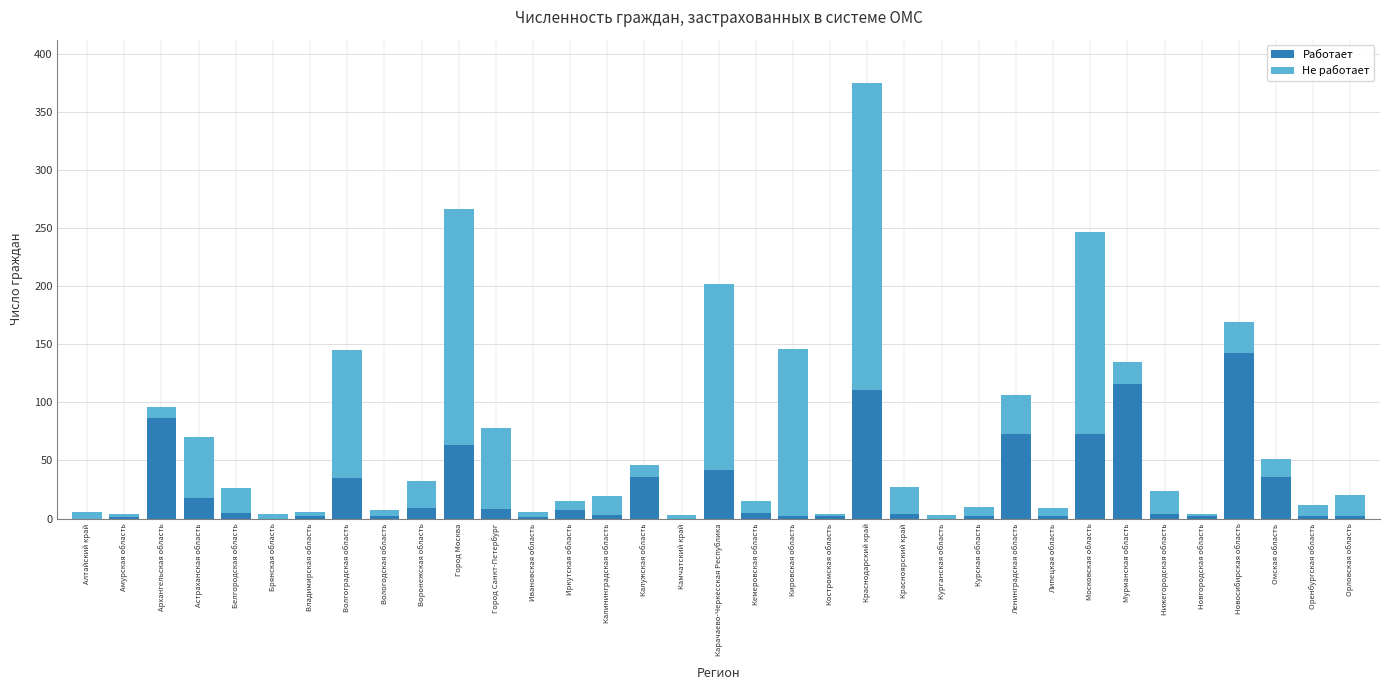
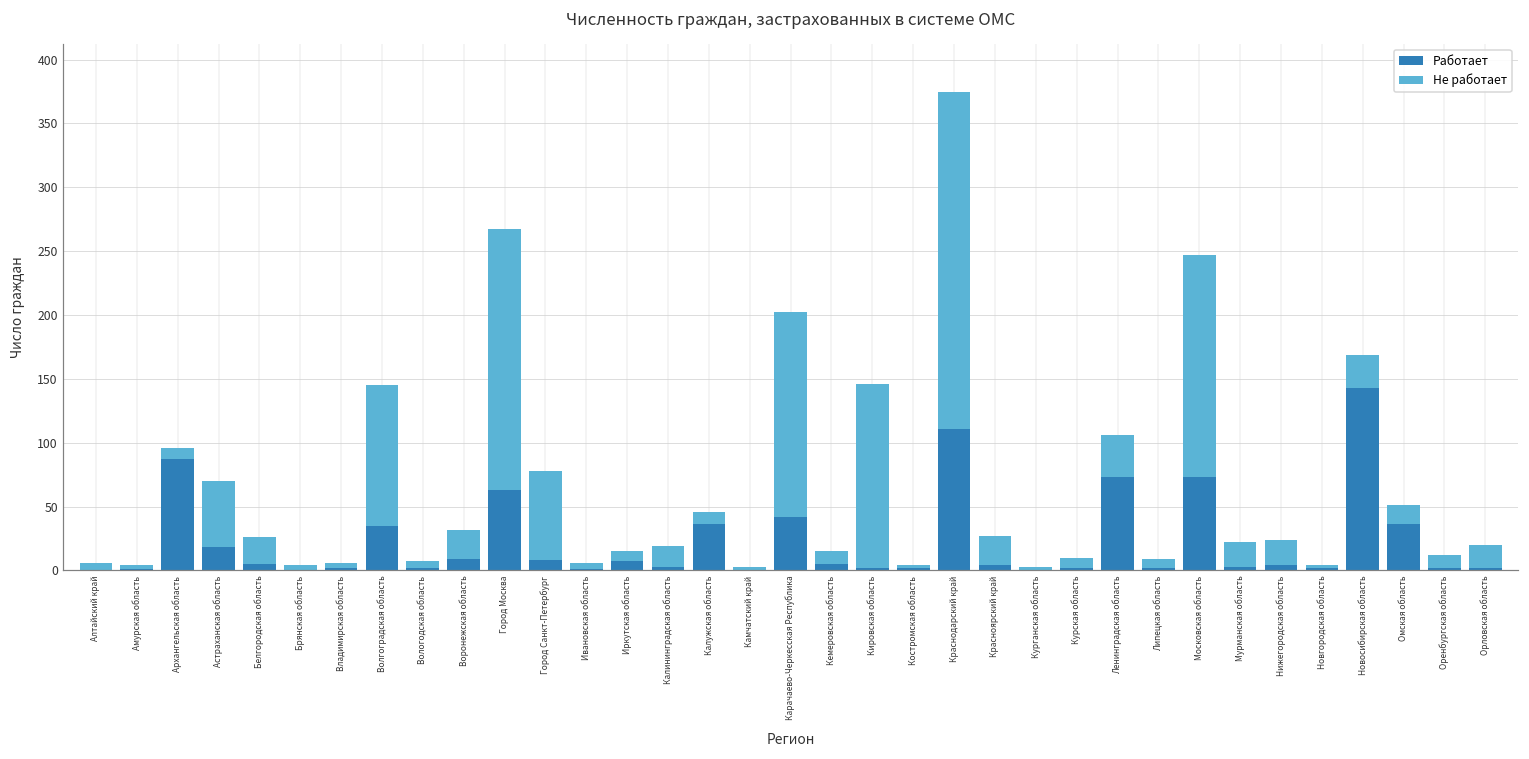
Работает, Мурманская область: 116 -> 3
